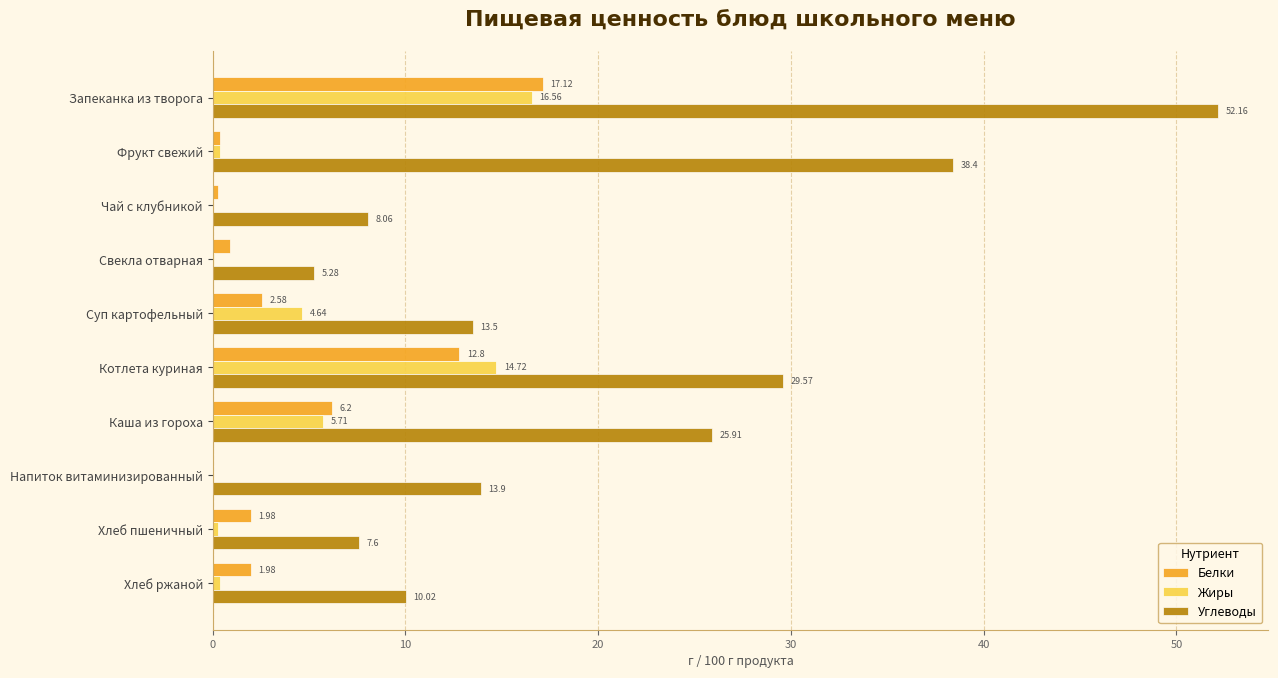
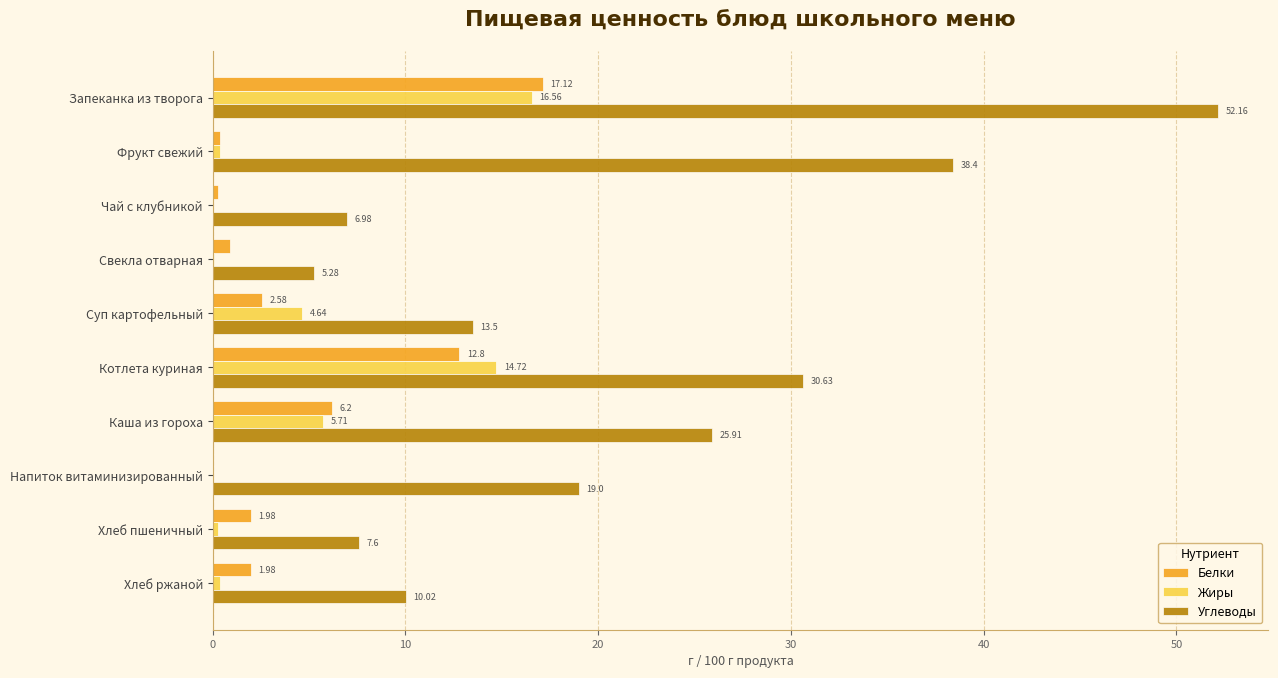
Углеводы, Чай с клубникой: 8.06 -> 6.98
Углеводы, Котлета куриная: 29.57 -> 30.63
Углеводы, Напиток витаминизированный: 13.9 -> 19.0
